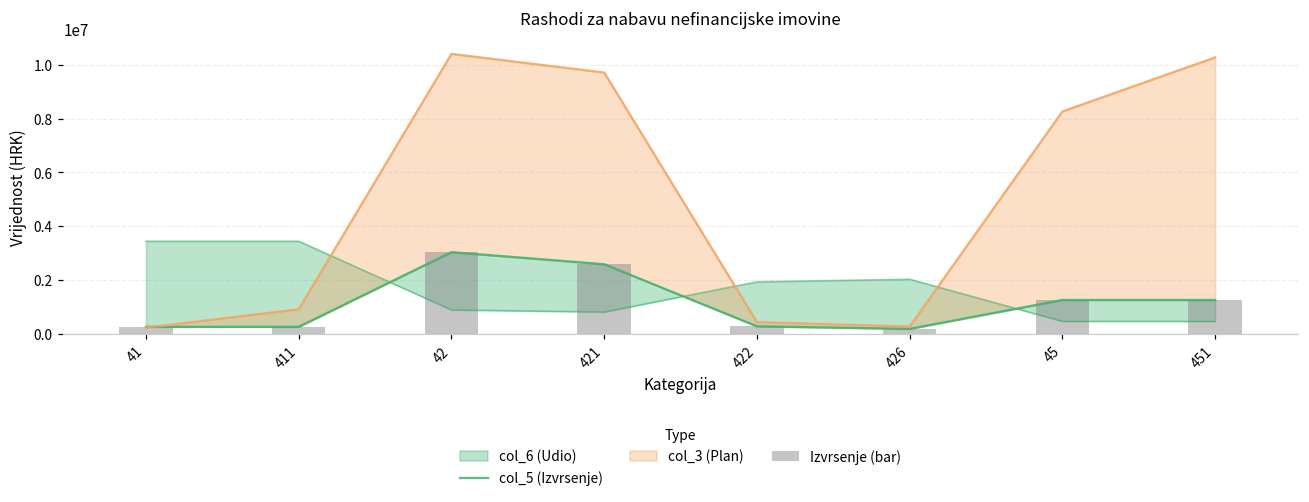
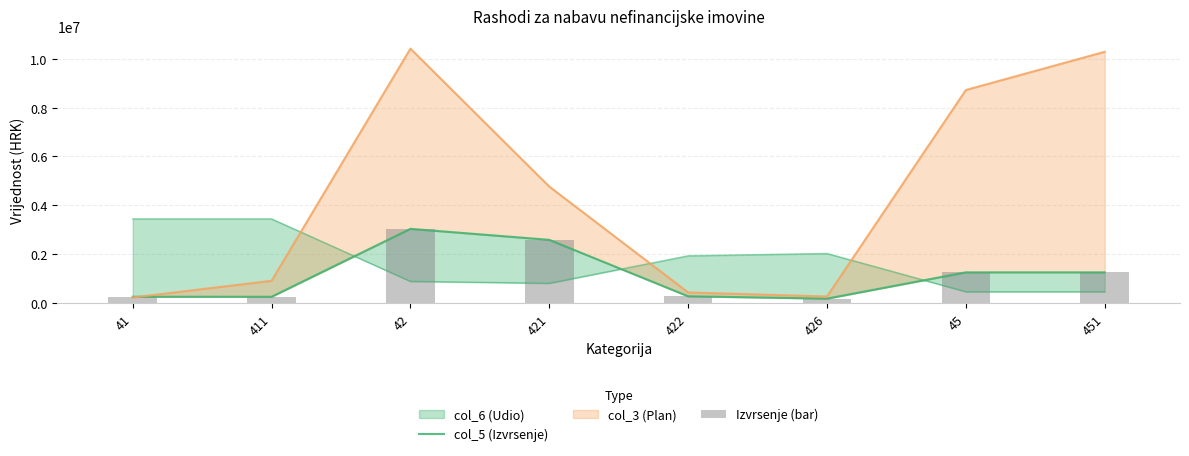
col_3 (Plan), 421: 9700000 -> 4800000
col_3 (Plan), 45: 8300000 -> 8700000
